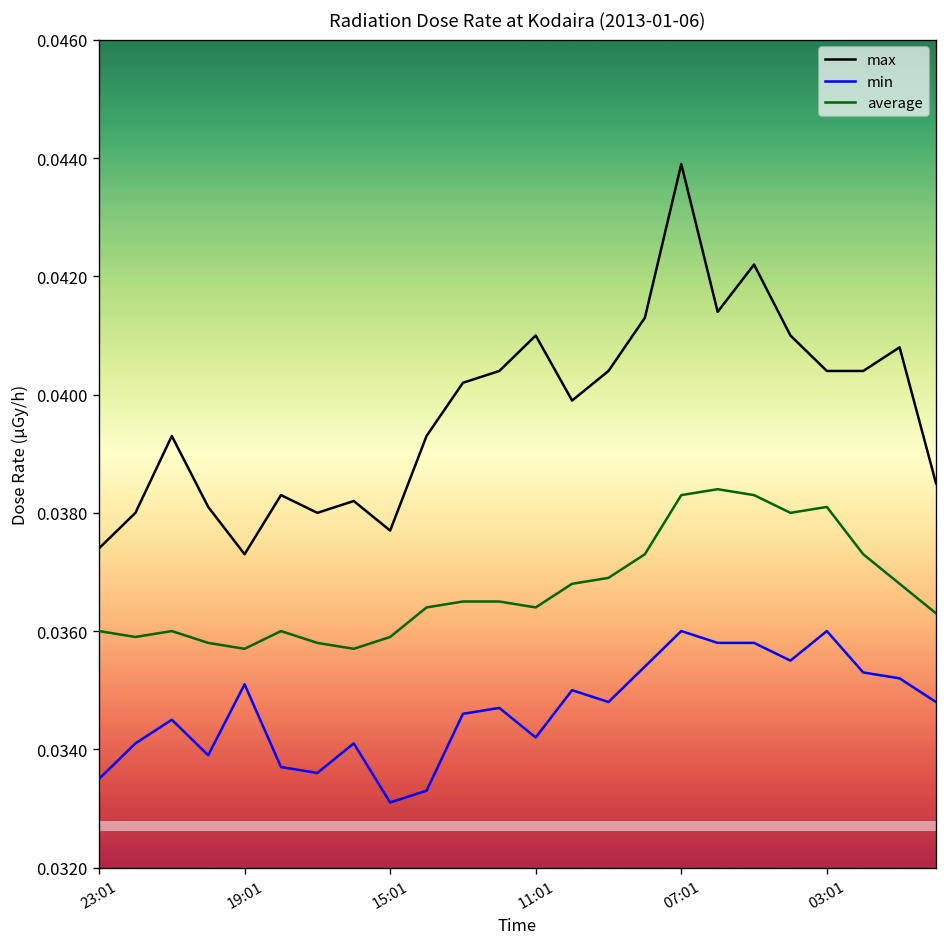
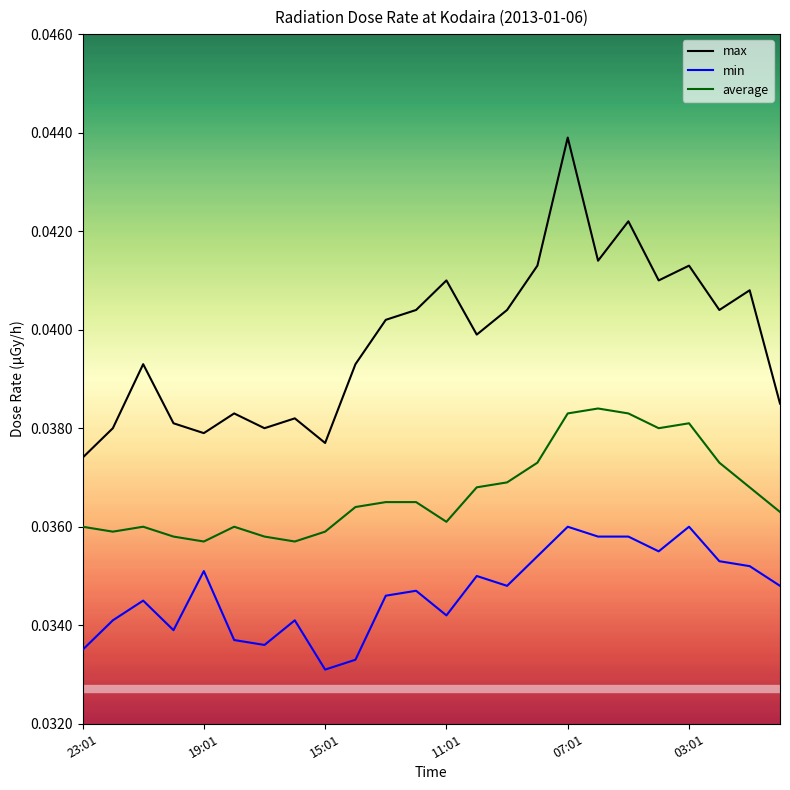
max, 19:01: 0.0373 -> 0.0379
average, 11:01: 0.0364 -> 0.0361
max, 03:01: 0.0404 -> 0.0413
